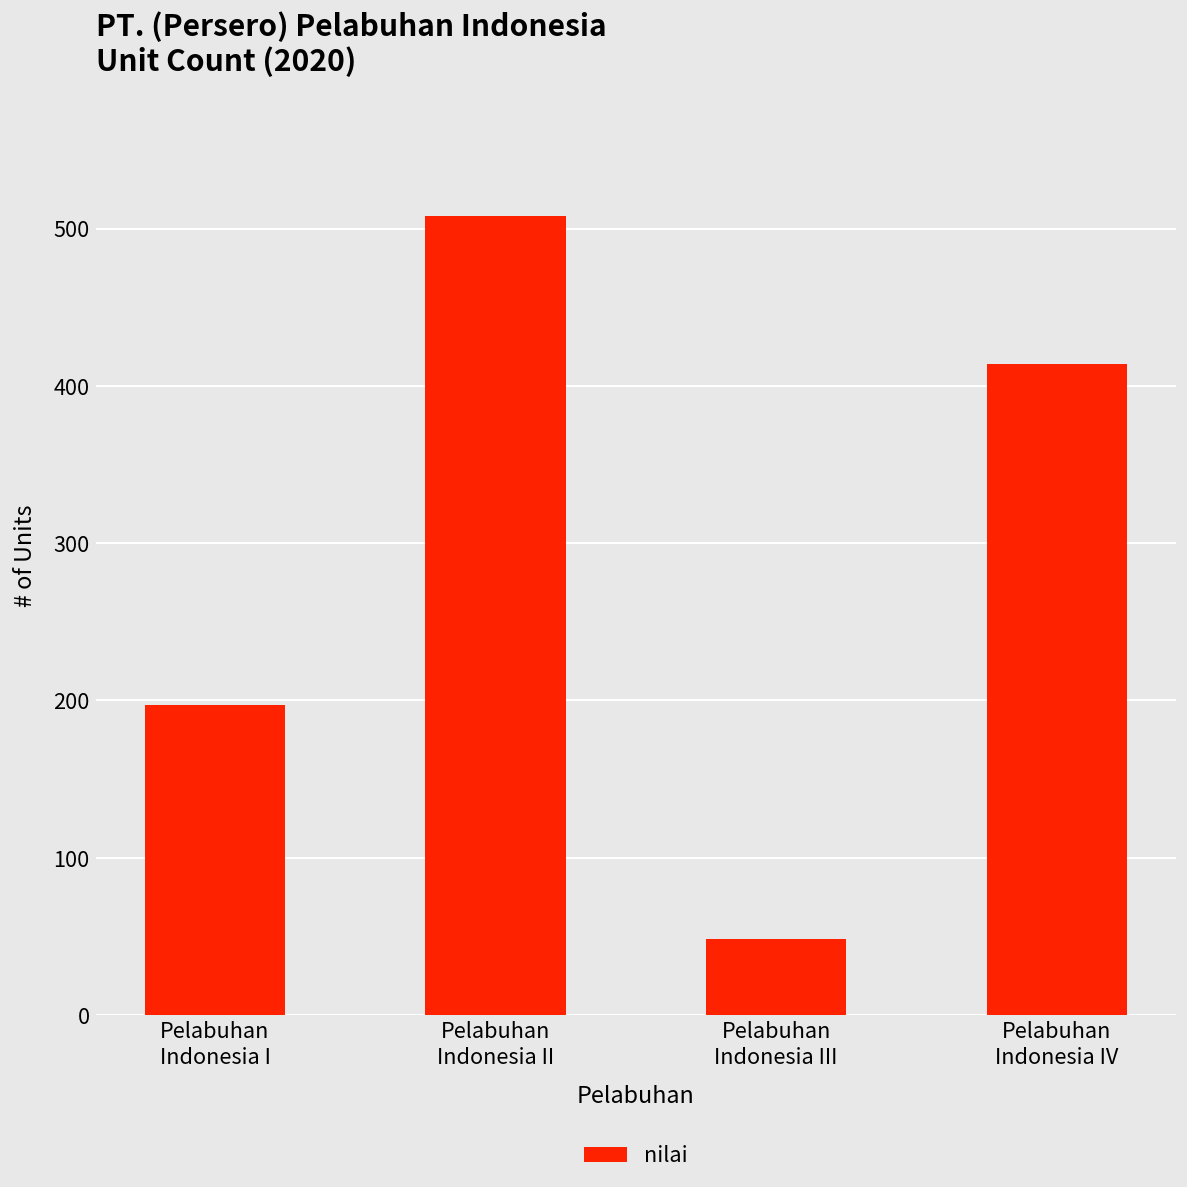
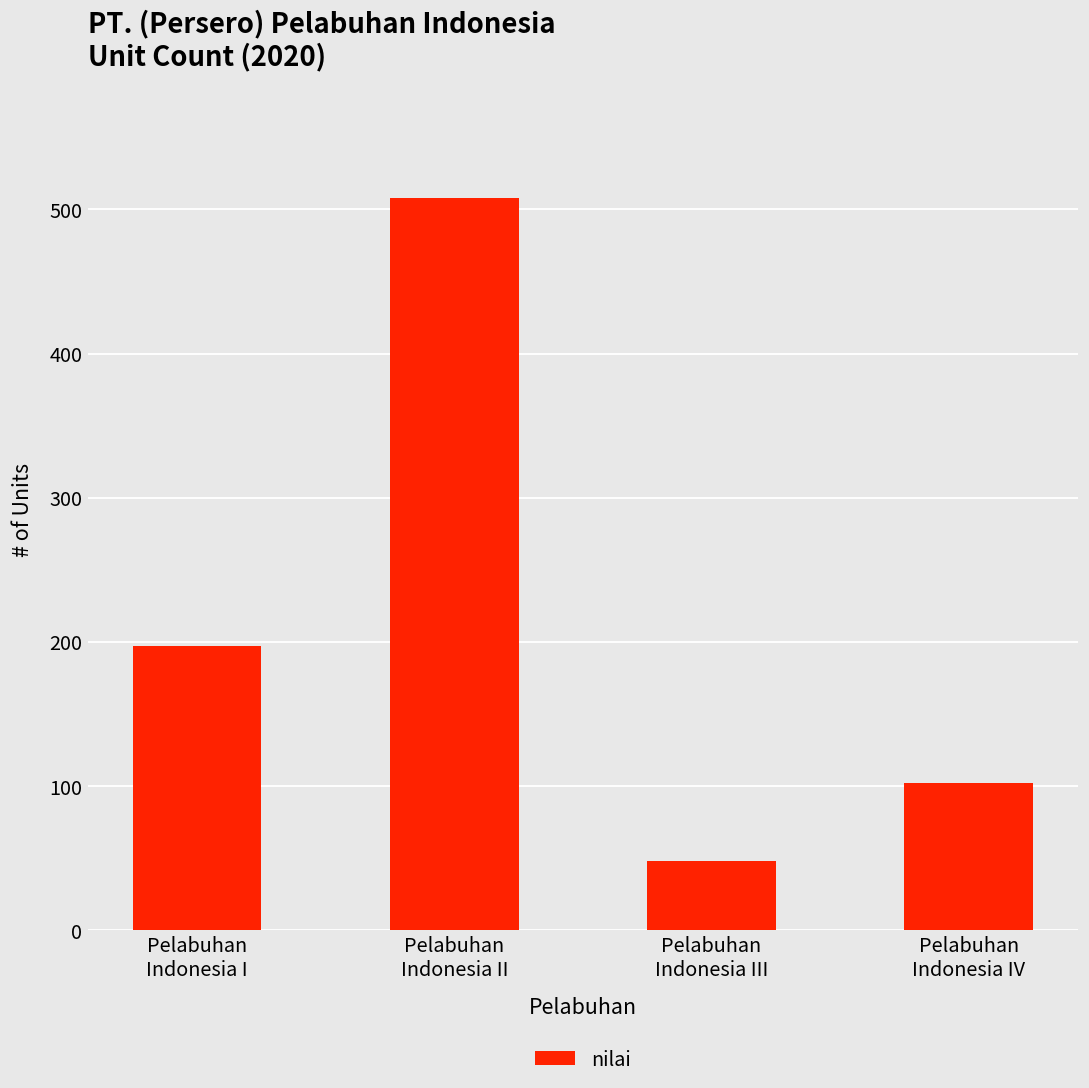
Pelabuhan Indonesia IV: 414 -> 102
